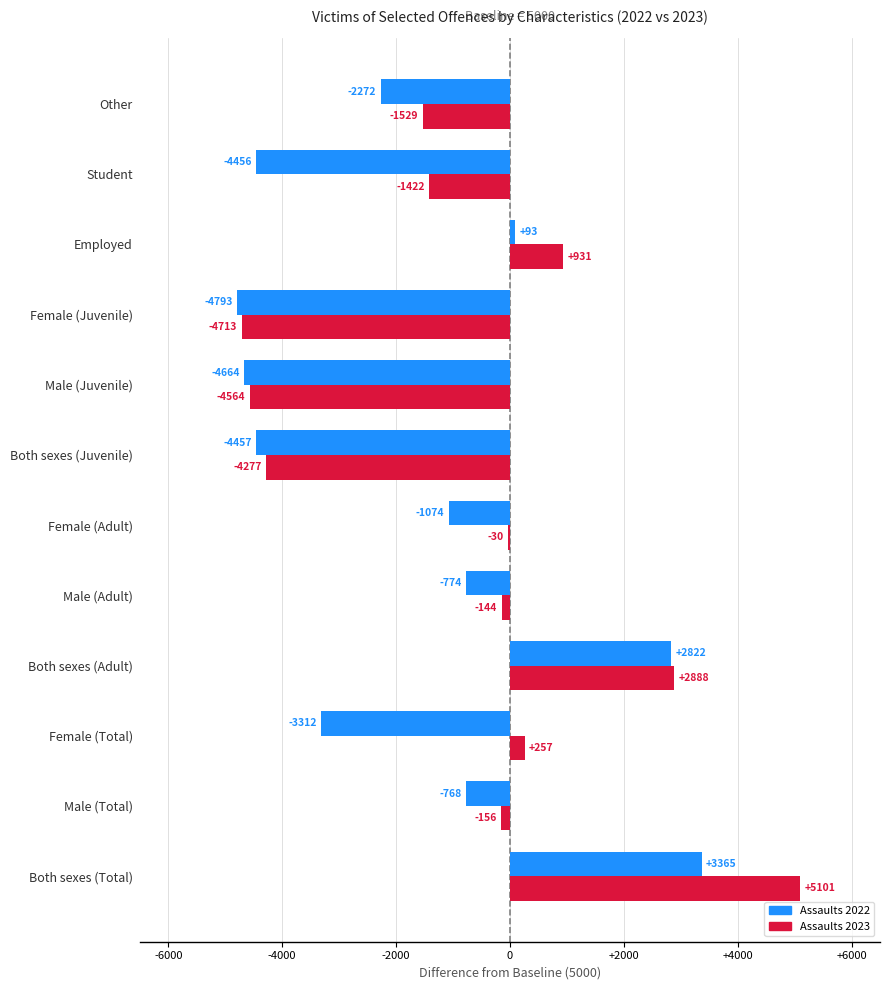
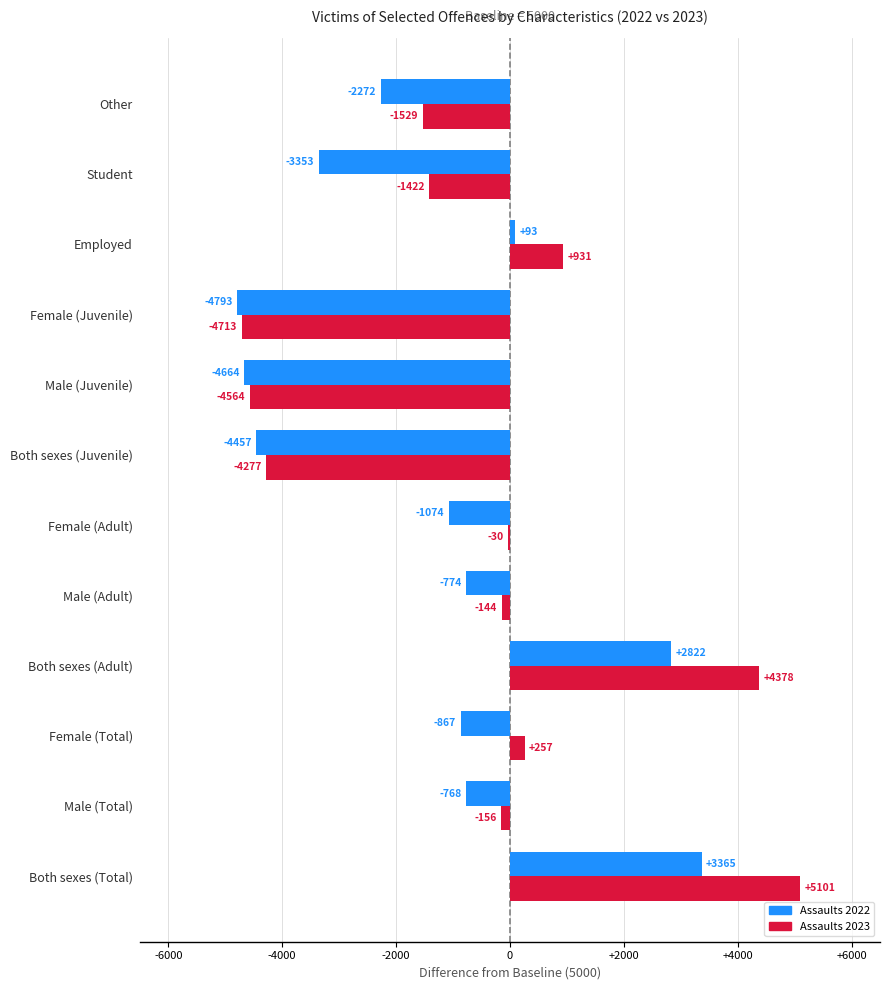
Assaults 2022, Student: -4456 -> -3353
Assaults 2023, Both sexes (Adult): +2888 -> +4378
Assaults 2022, Female (Total): -3312 -> -867
